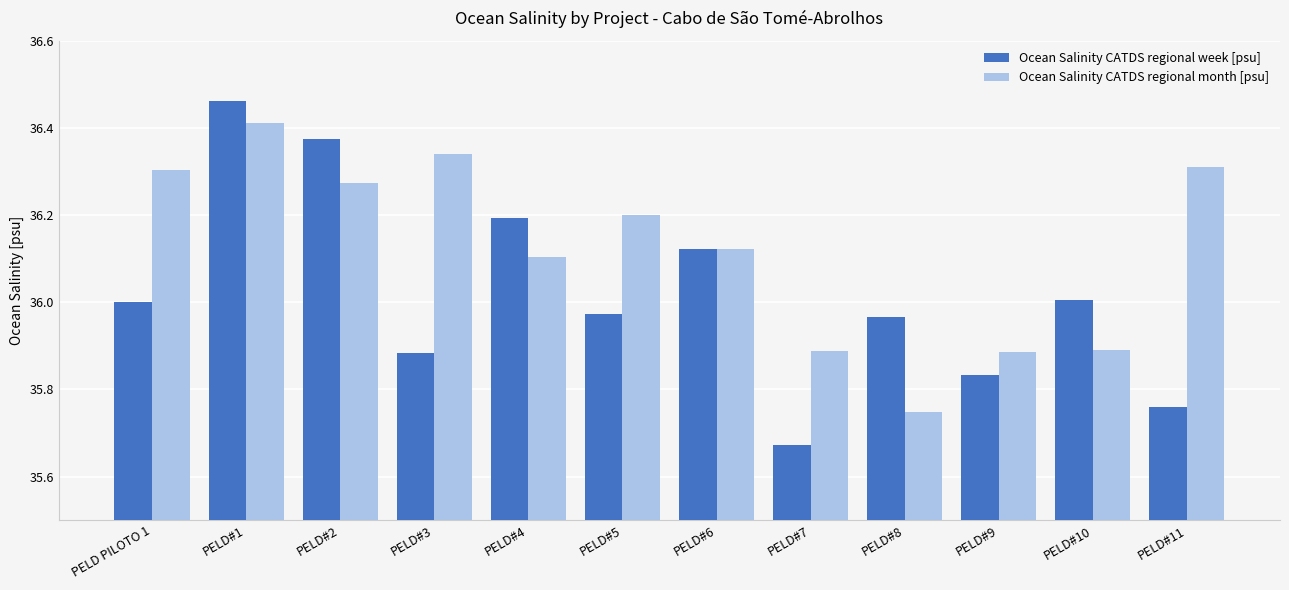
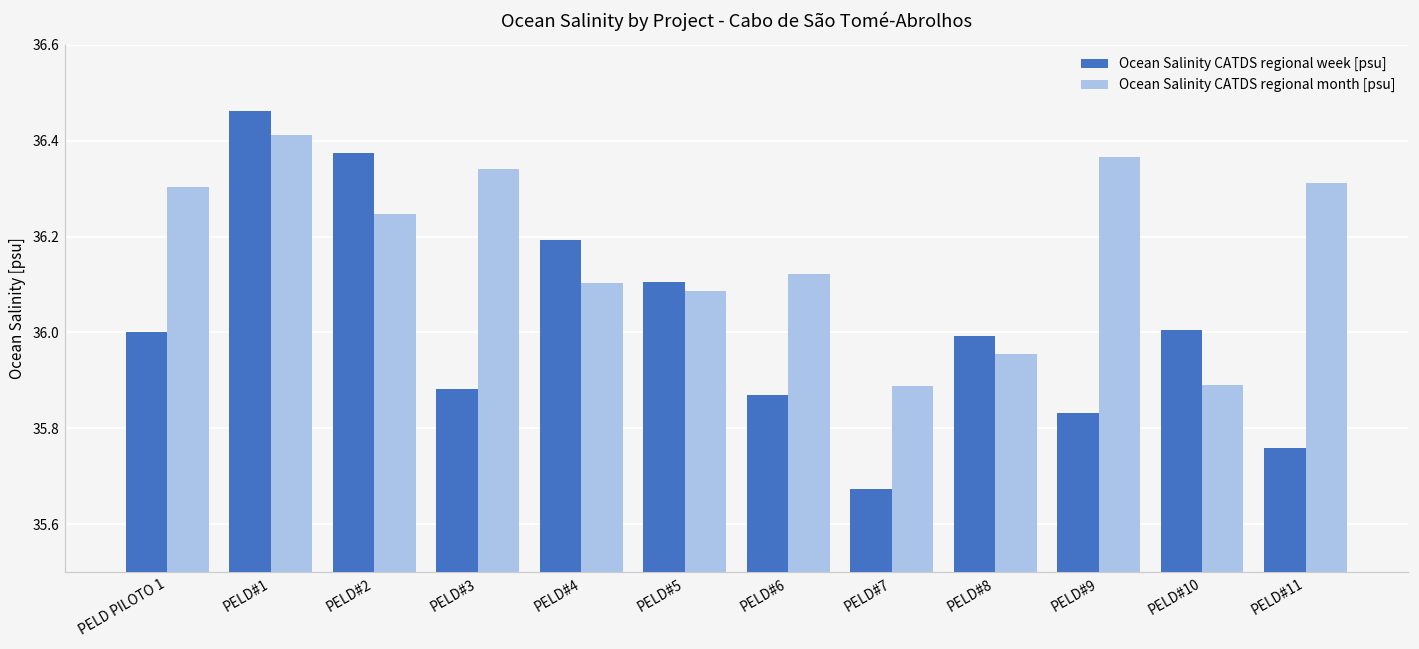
Ocean Salinity CATDS regional month [psu], PELD#2: 36.27 -> 36.25
Ocean Salinity CATDS regional week [psu], PELD#5: 35.97 -> 36.11
Ocean Salinity CATDS regional month [psu], PELD#5: 36.20 -> 36.09
Ocean Salinity CATDS regional week [psu], PELD#6: 36.12 -> 35.87
Ocean Salinity CATDS regional week [psu], PELD#8: 35.97 -> 35.99
Ocean Salinity CATDS regional month [psu], PELD#8: 35.75 -> 35.95
Ocean Salinity CATDS regional month [psu], PELD#9: 35.89 -> 36.37
